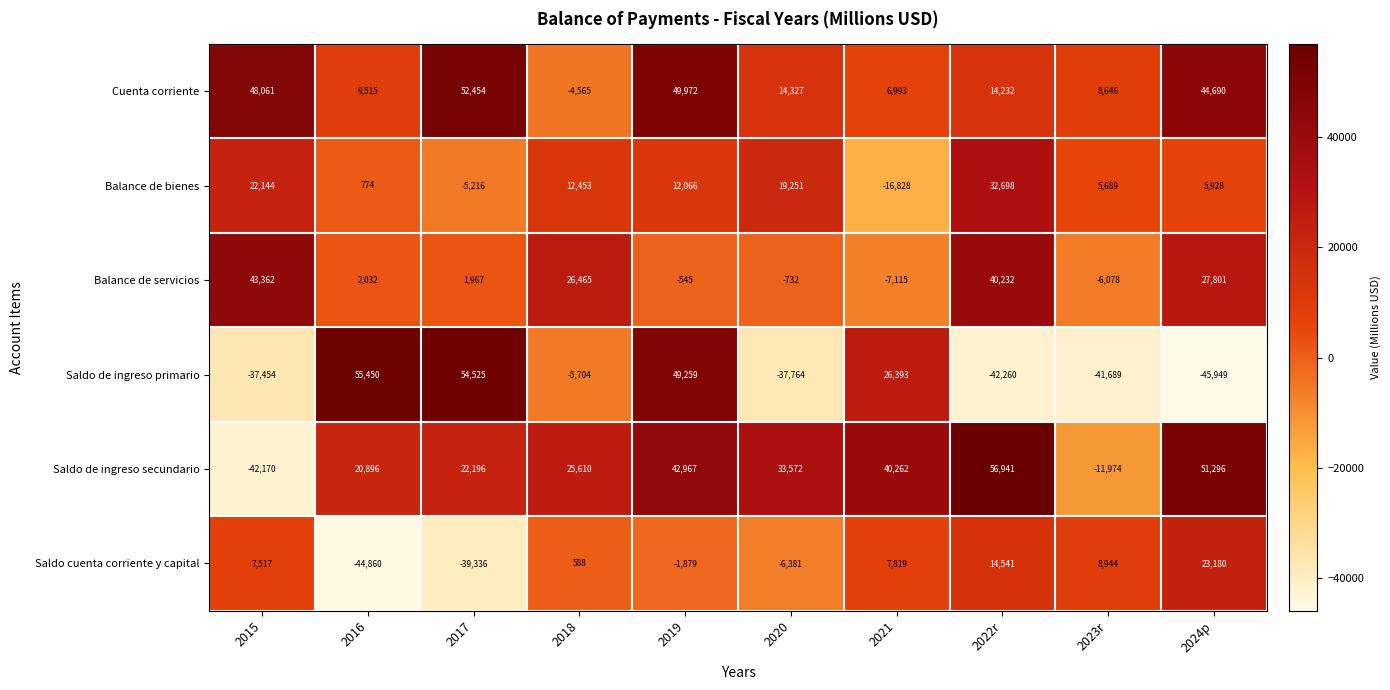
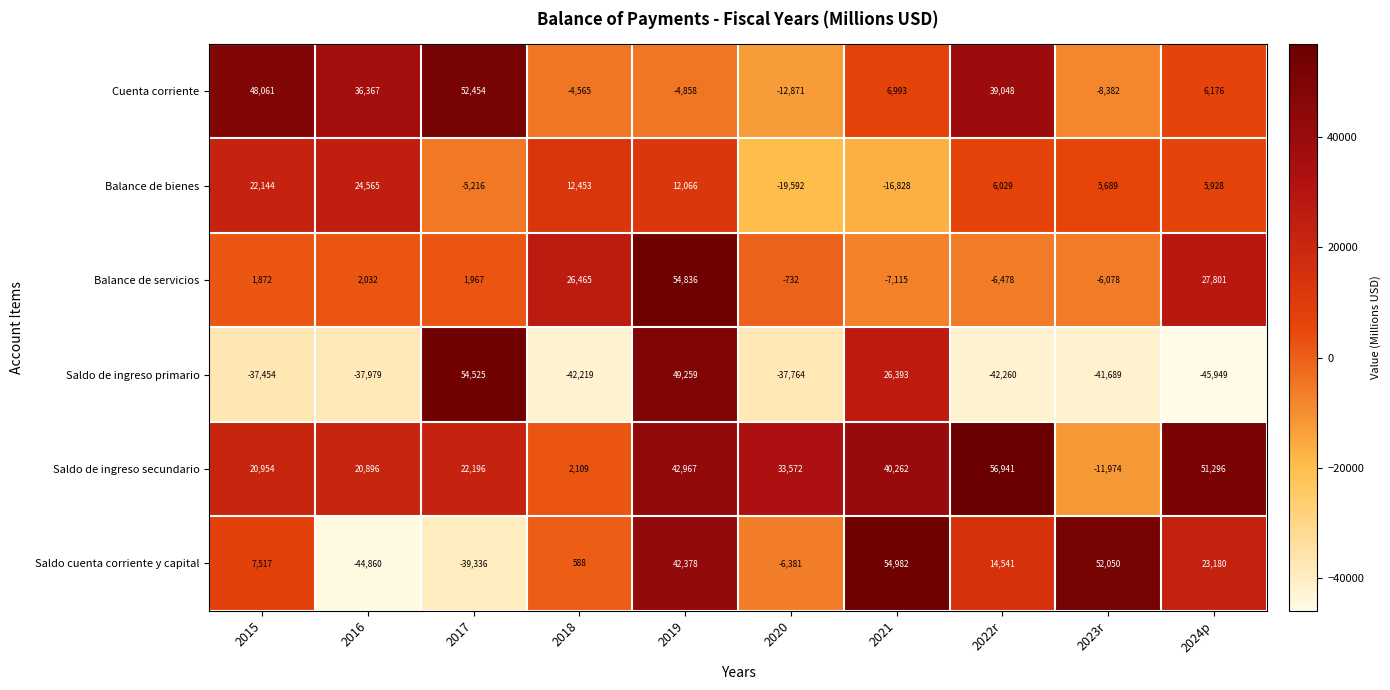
Cuenta corriente, 2016: 9,515 -> 36,367
Cuenta corriente, 2019: 49,972 -> -4,858
Cuenta corriente, 2020: 14,327 -> -12,871
Cuenta corriente, 2022r: 14,232 -> 39,048
Cuenta corriente, 2023r: 8,646 -> -8,382
Cuenta corriente, 2024p: 44,690 -> 6,176
Balance de bienes, 2016: 774 -> 24,565
Balance de bienes, 2020: 19,251 -> -19,592
Balance de bienes, 2022r: 32,698 -> 6,029
Balance de servicios, 2015: 43,362 -> 1,872
Balance de servicios, 2019: -545 -> 54,836
Balance de servicios, 2022r: 40,232 -> -6,478
Saldo de ingreso primario, 2016: 55,450 -> -37,979
Saldo de ingreso primario, 2018: -5,704 -> -42,219
Saldo de ingreso secundario, 2015: -42,170 -> 20,954
Saldo de ingreso secundario, 2018: 25,610 -> 2,109
Saldo cuenta corriente y capital, 2019: -1,879 -> 42,378
Saldo cuenta corriente y capital, 2021: 7,819 -> 54,982
Saldo cuenta corriente y capital, 2023r: 8,944 -> 52,050
